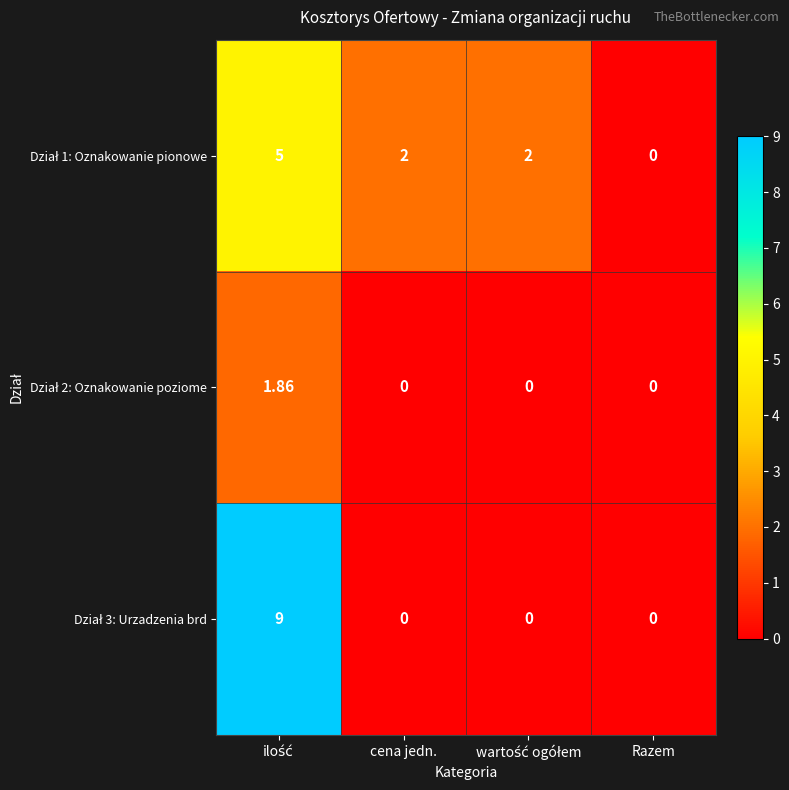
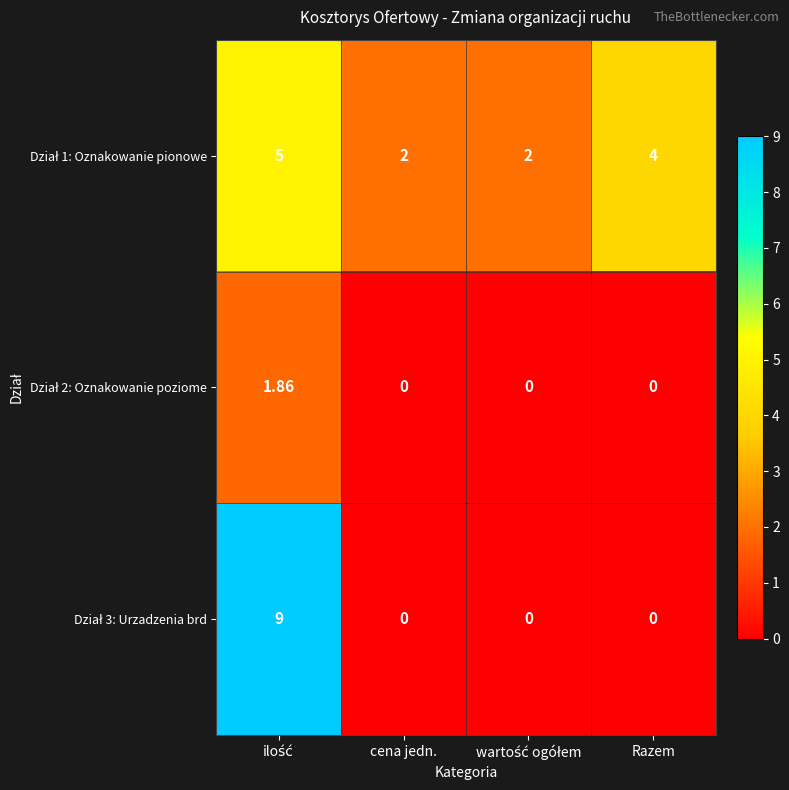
Dział 1: Oznakowanie pionowe, Razem: 0 -> 4
